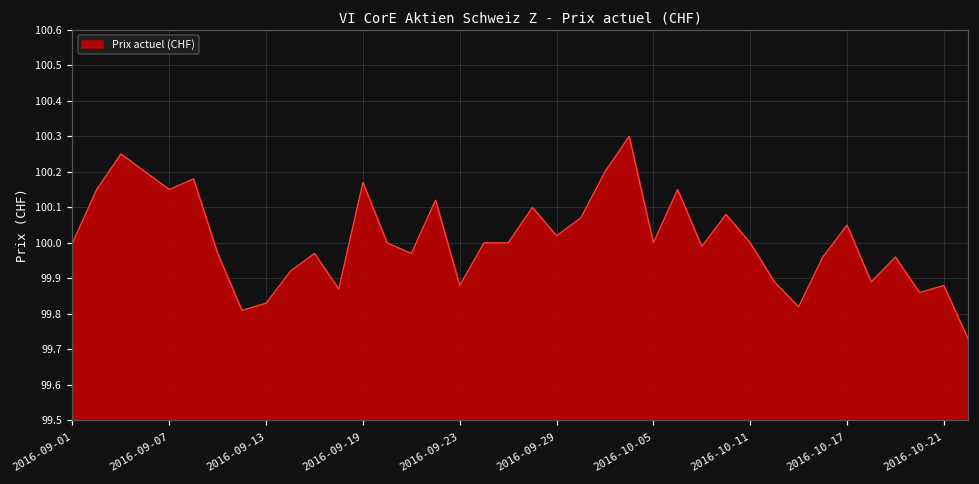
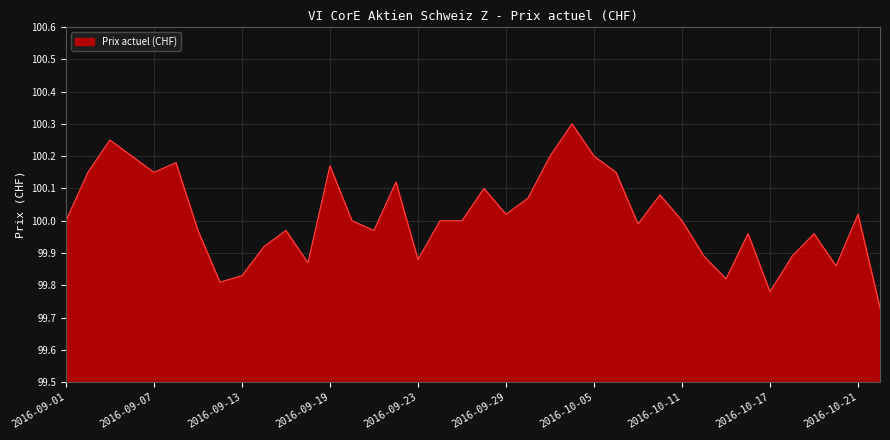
2016-10-05: 100.0 -> 100.2
2016-10-17: 100.05 -> 99.78
2016-10-21: 99.88 -> 100.02
